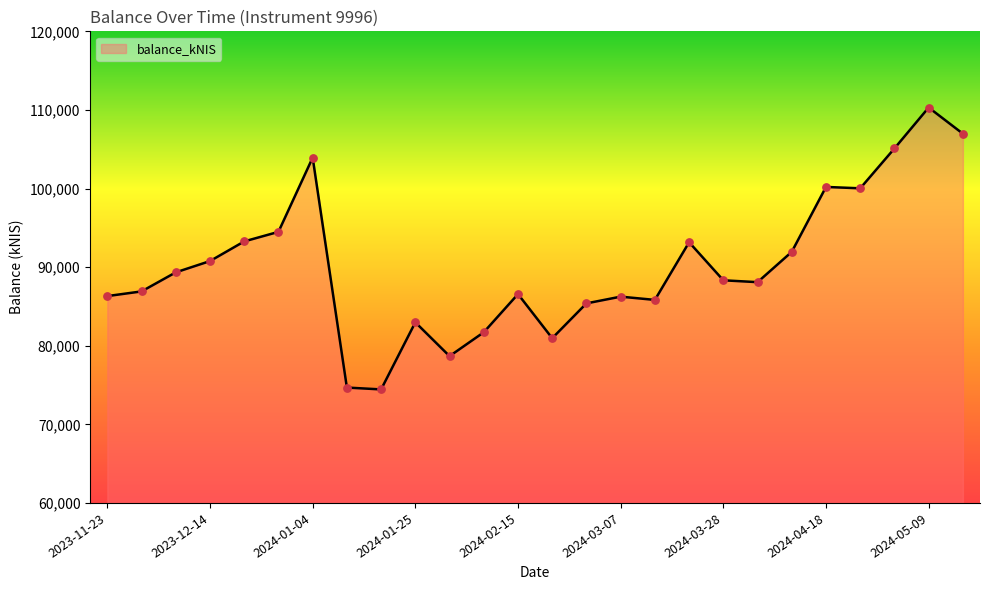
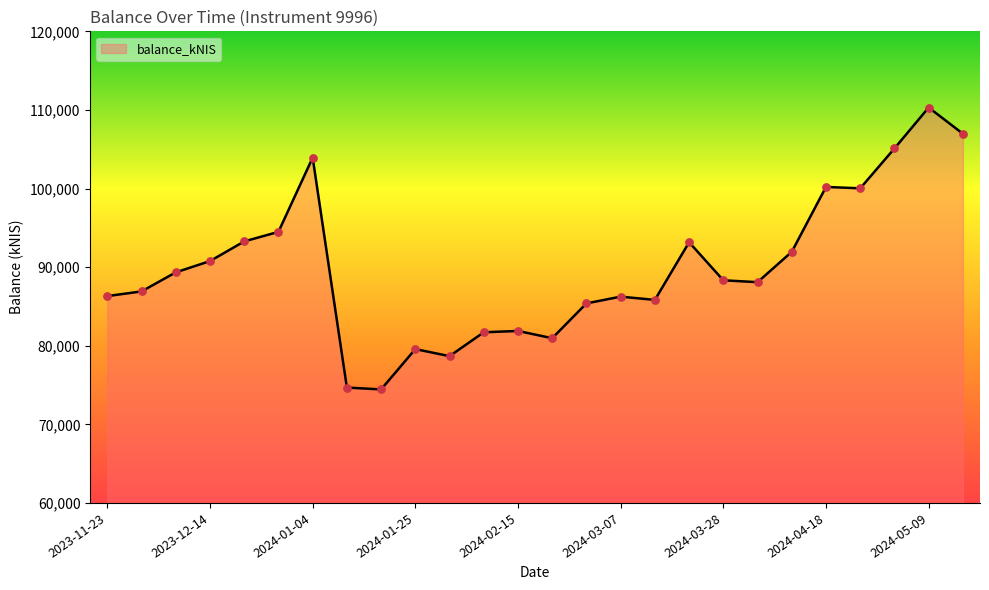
2024-01-25: 83,000 -> 80,000
2024-02-15: 87,000 -> 82,000
